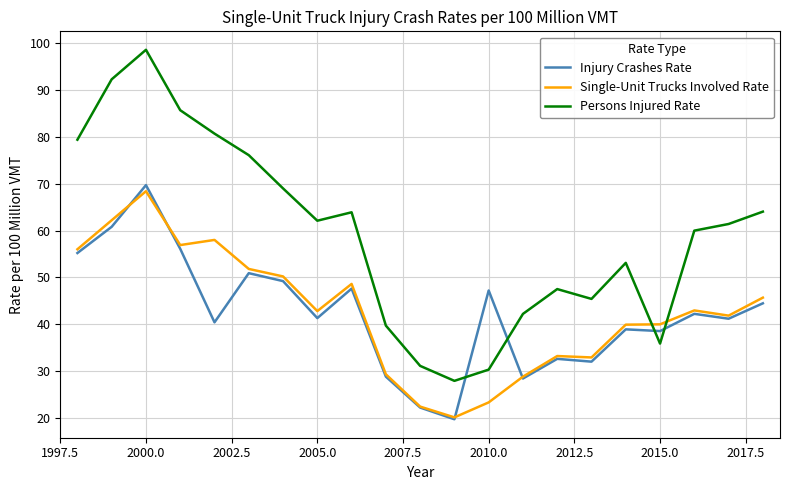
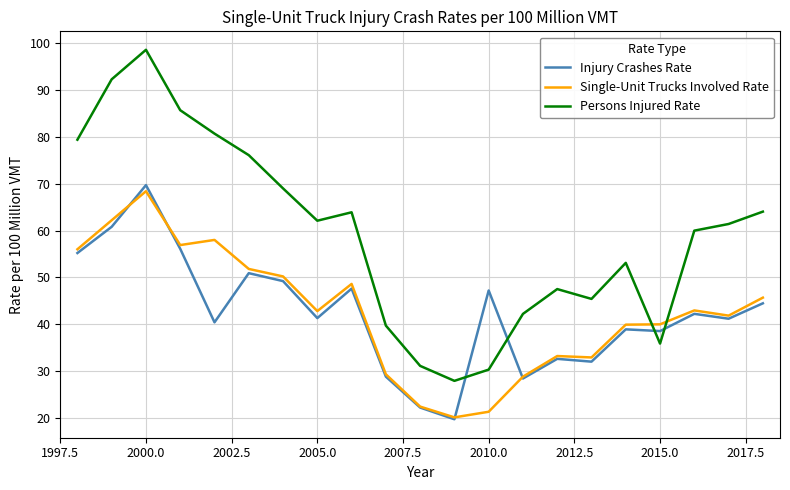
Single-Unit Trucks Involved Rate, 2010.0: 23 -> 21
